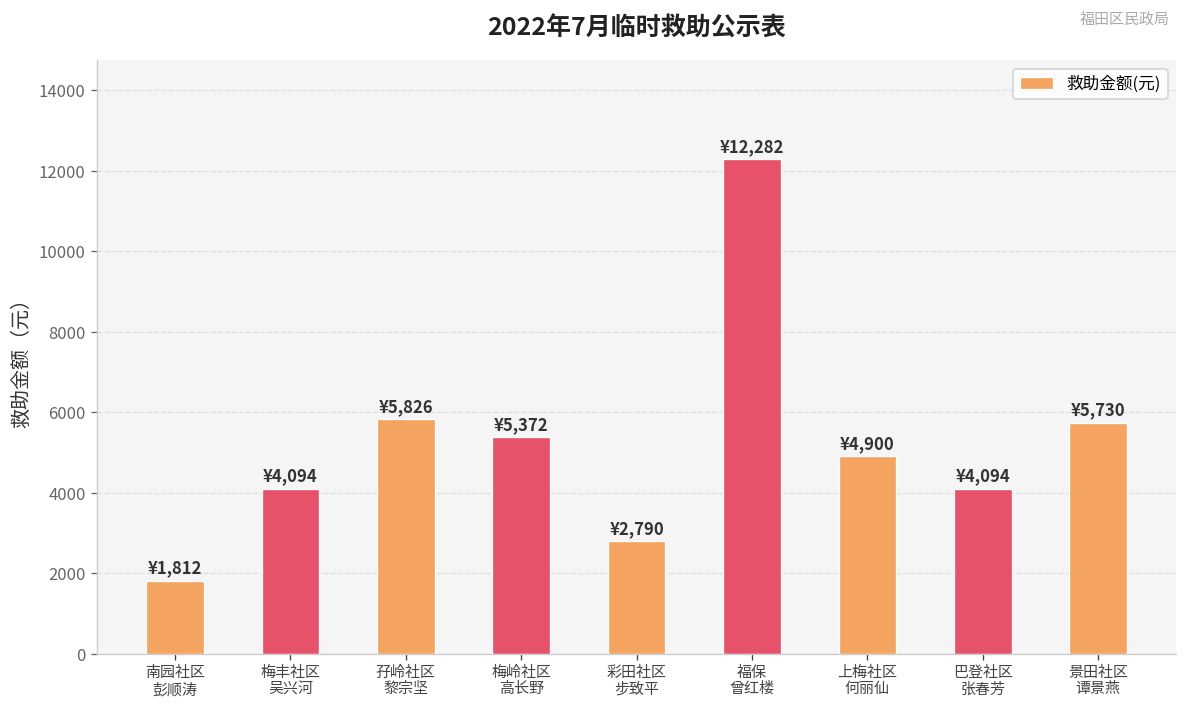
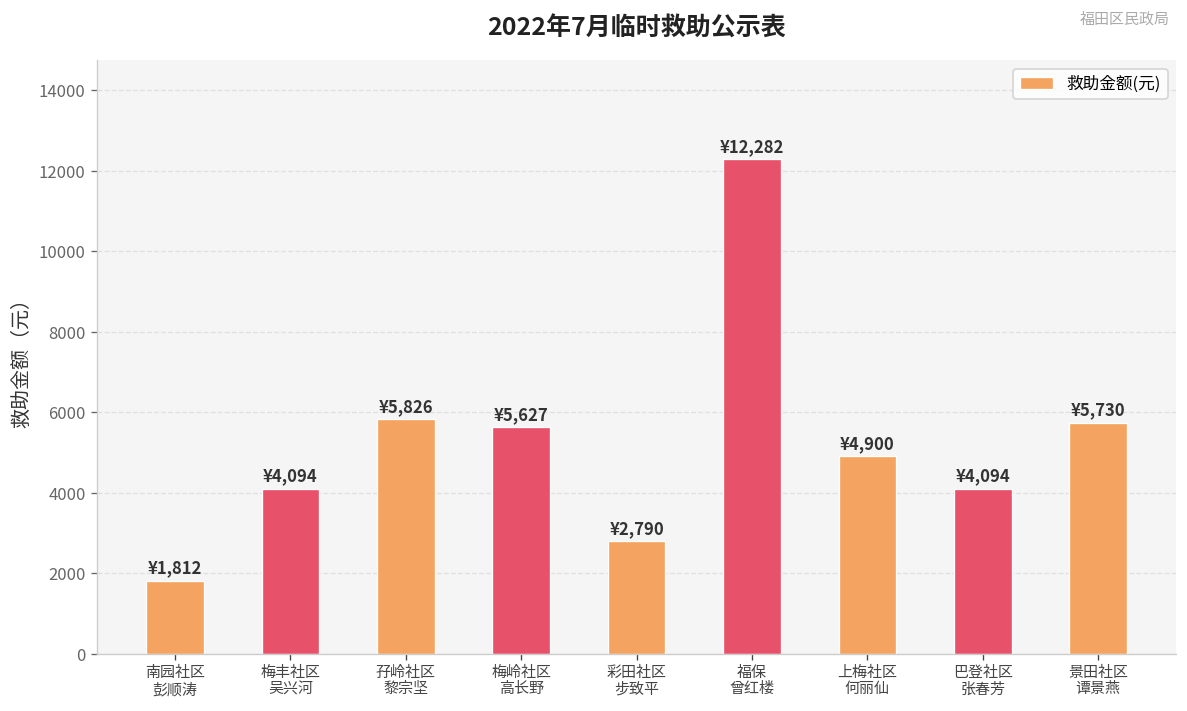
梅岭社区 高长野: ¥5,372 -> ¥5,627
